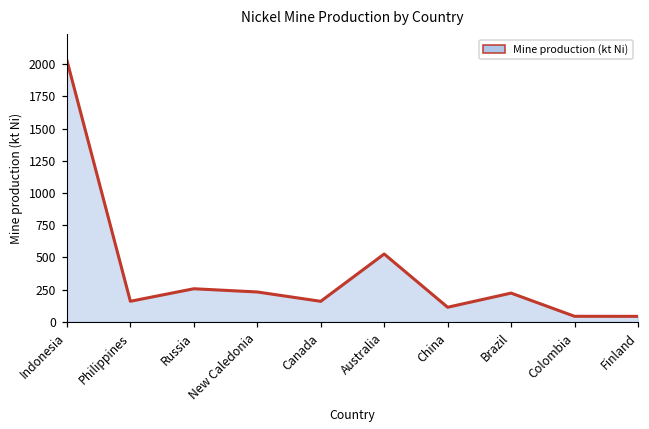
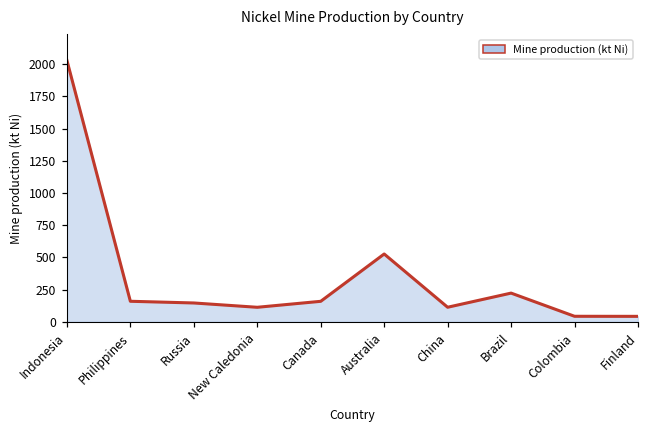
Russia: 260 -> 150
New Caledonia: 230 -> 110
